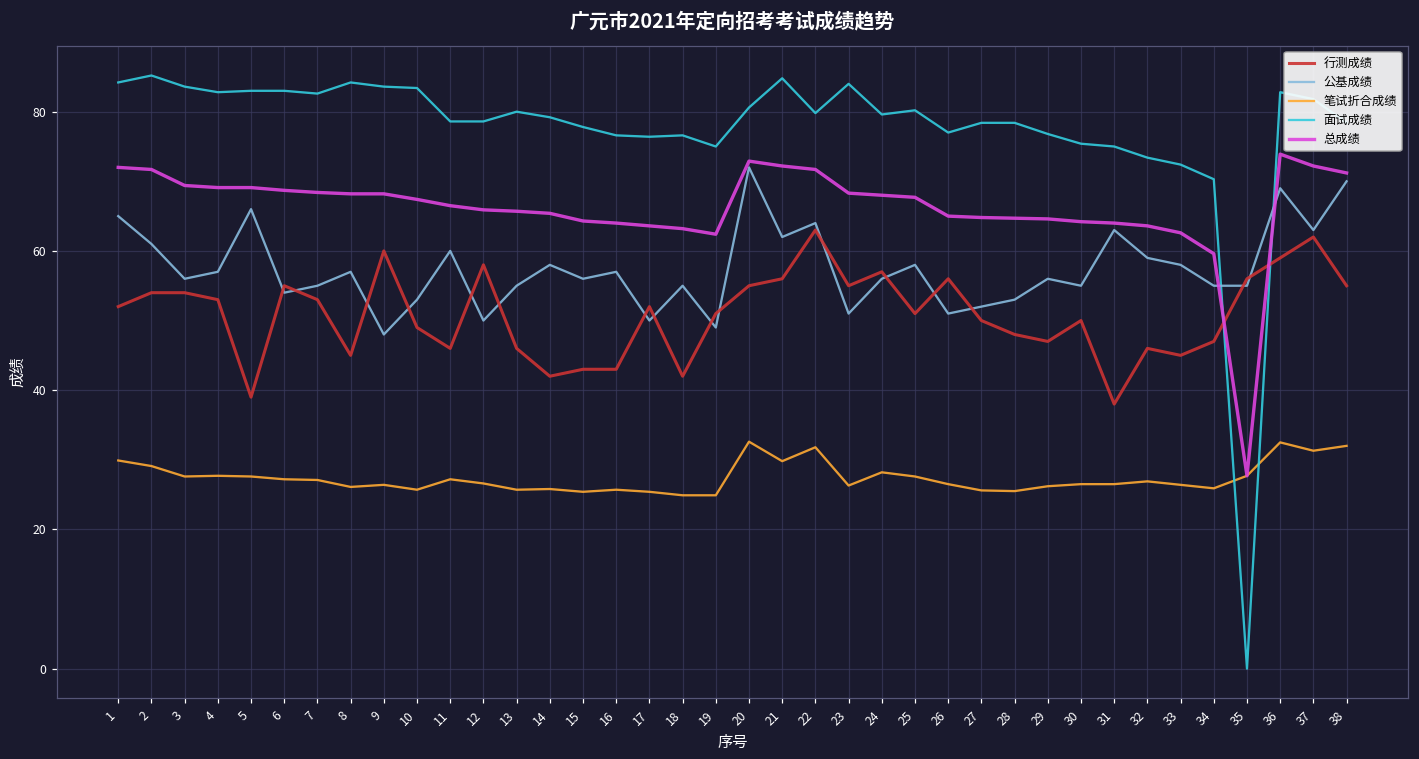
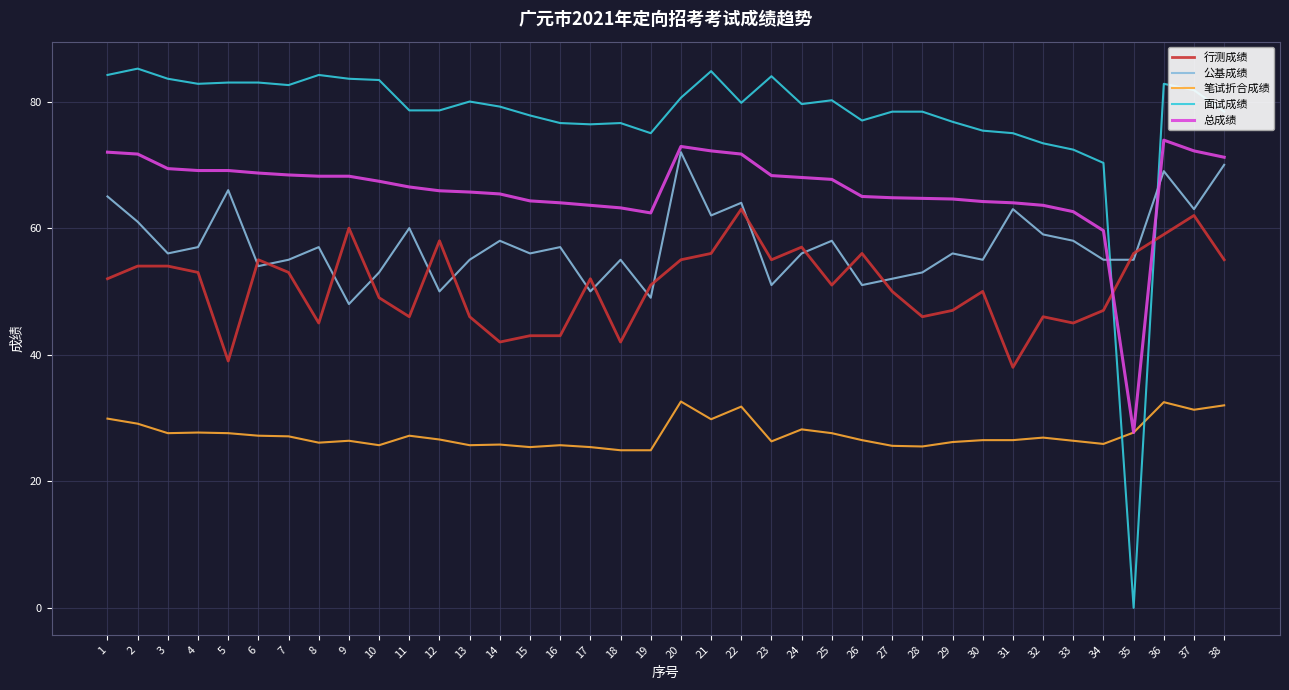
行测成绩, 28: 48 -> 46
